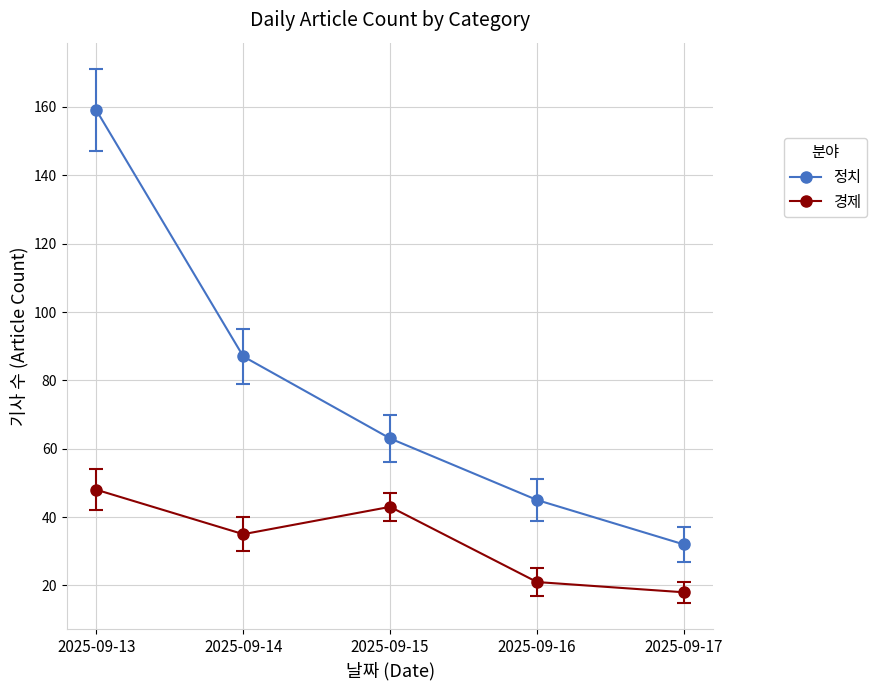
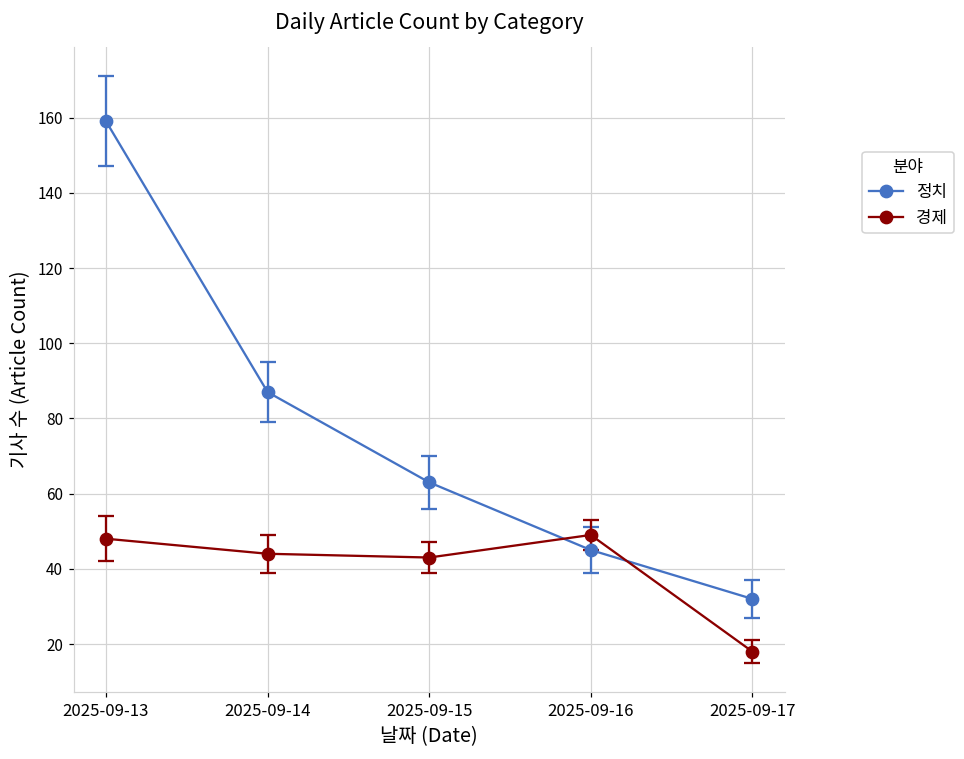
경제, 2025-09-14: 35 -> 44
경제, 2025-09-16: 21 -> 49
